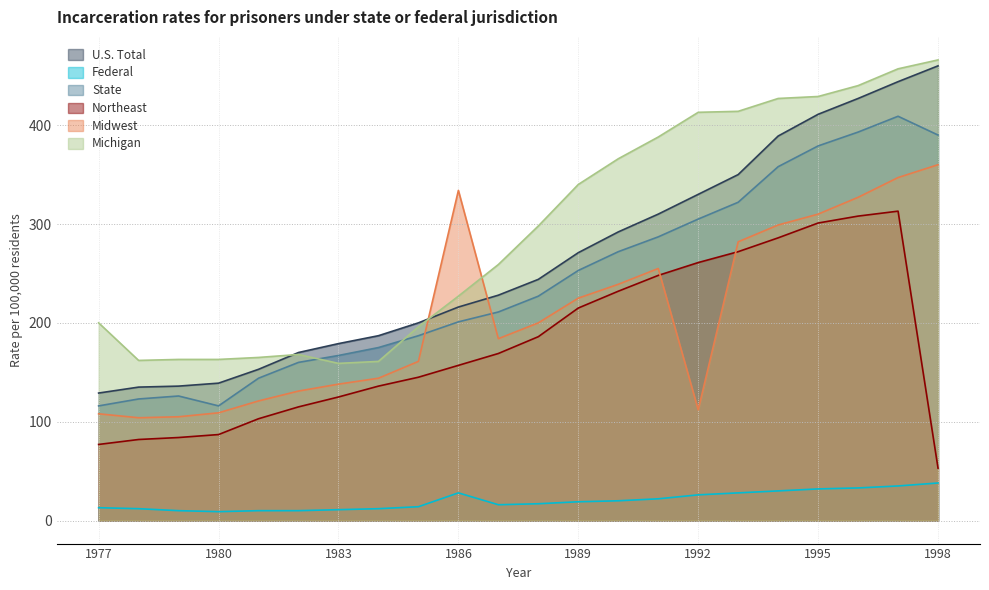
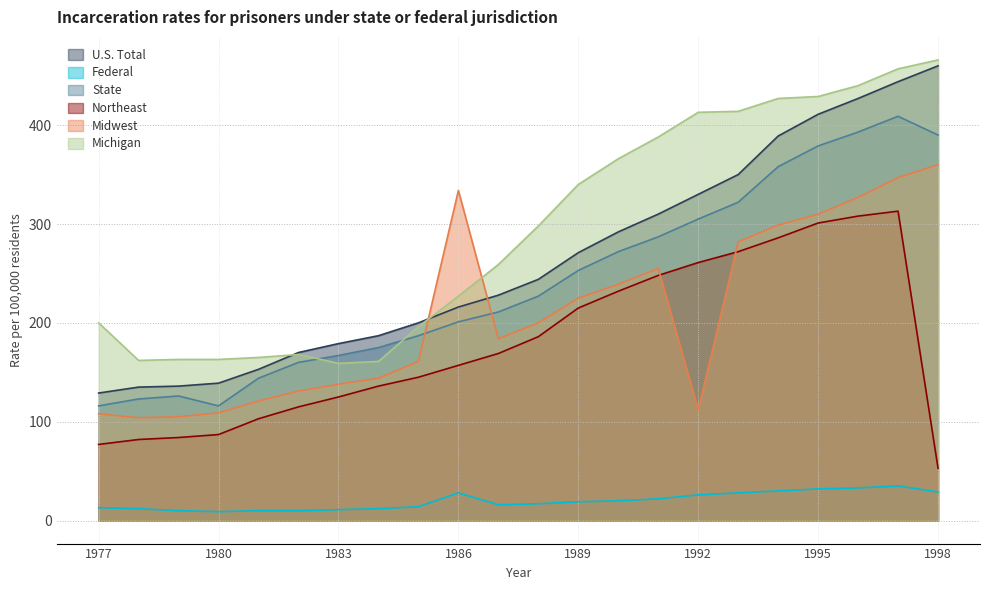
Federal, 1998: 40 -> 30
